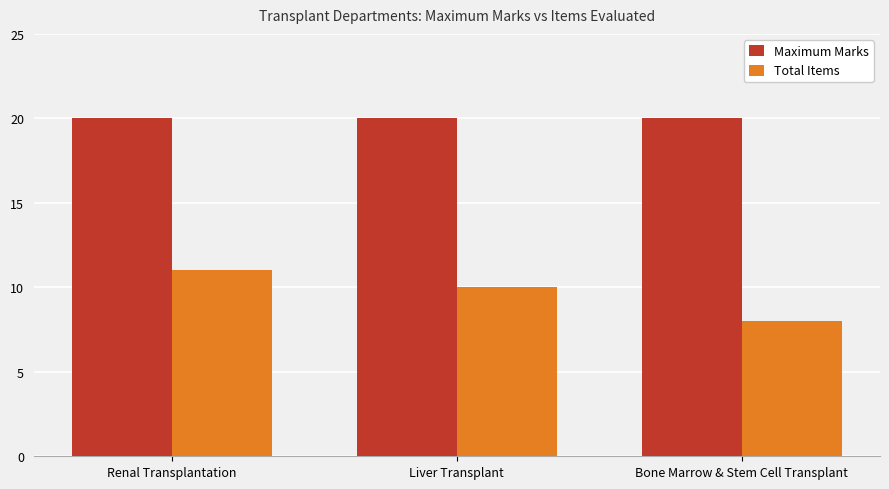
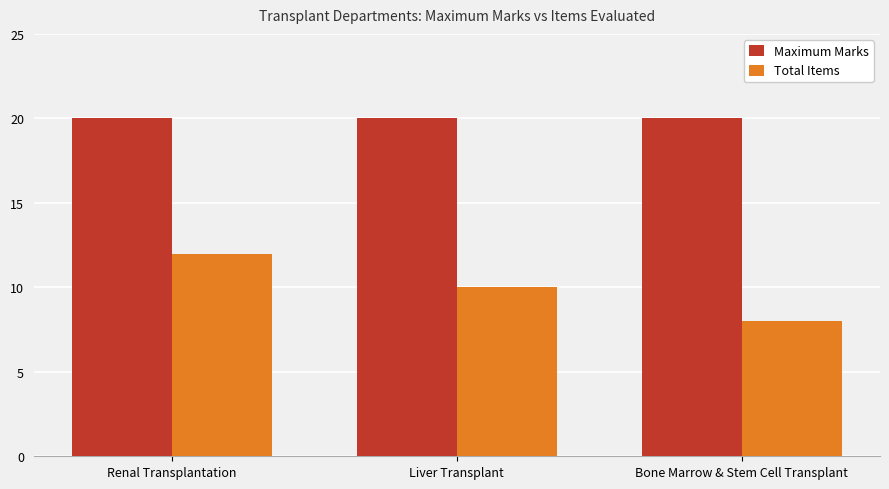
Total Items, Renal Transplantation: 11 -> 12
